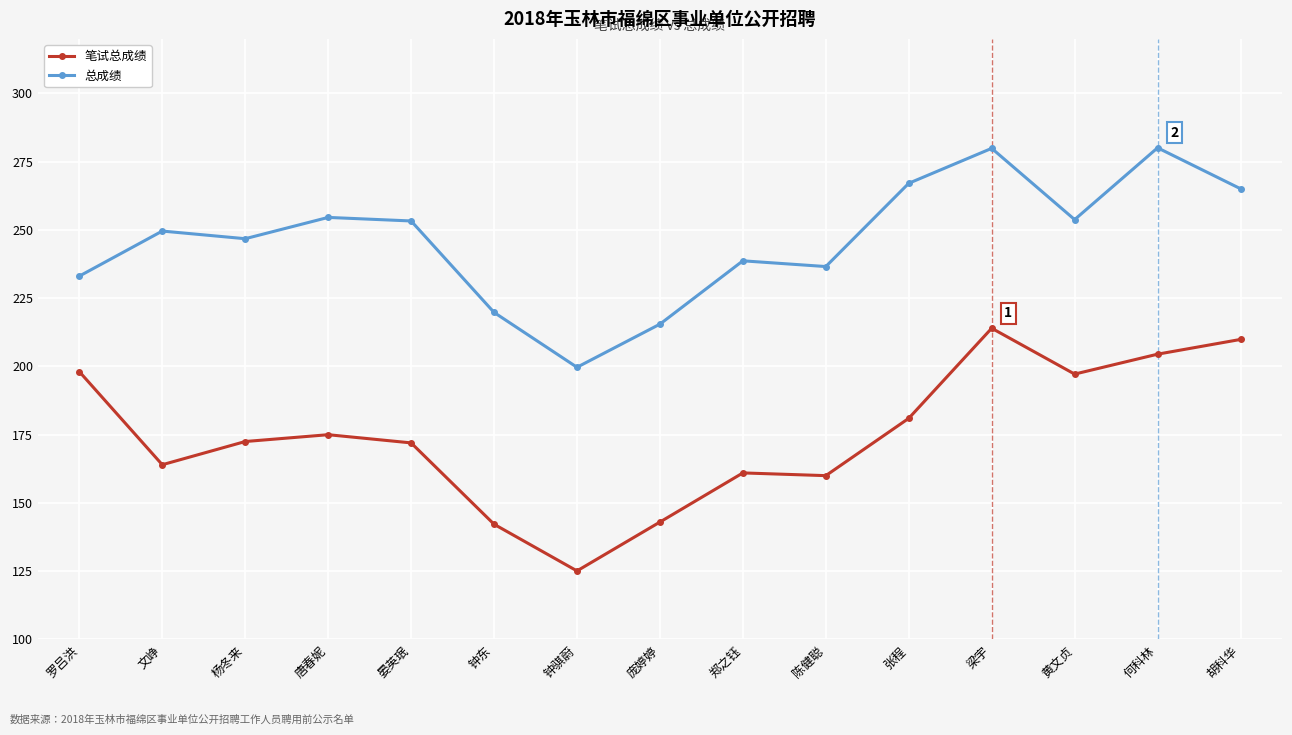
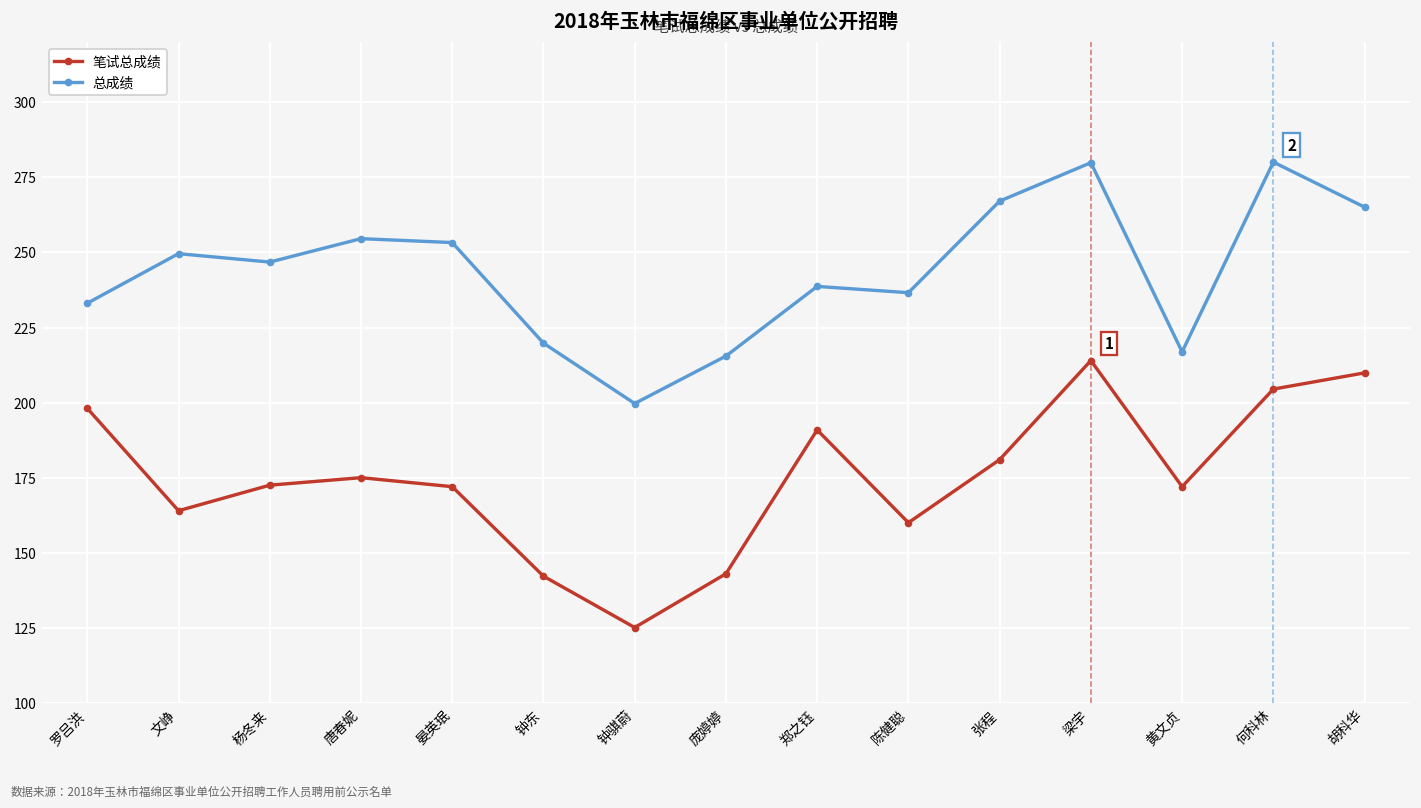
笔试总成绩, 郑之钰: 161 -> 191
笔试总成绩, 黄文贞: 197 -> 172
总成绩, 黄文贞: 254 -> 217
